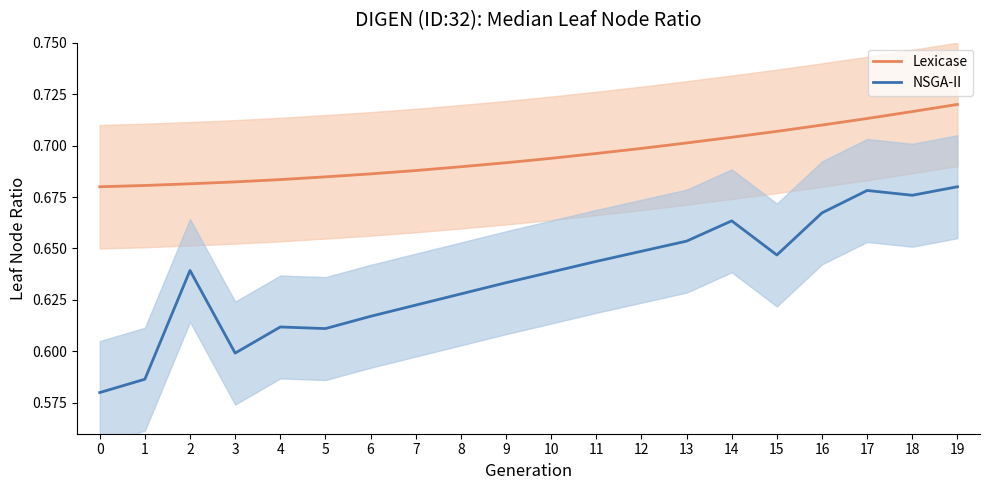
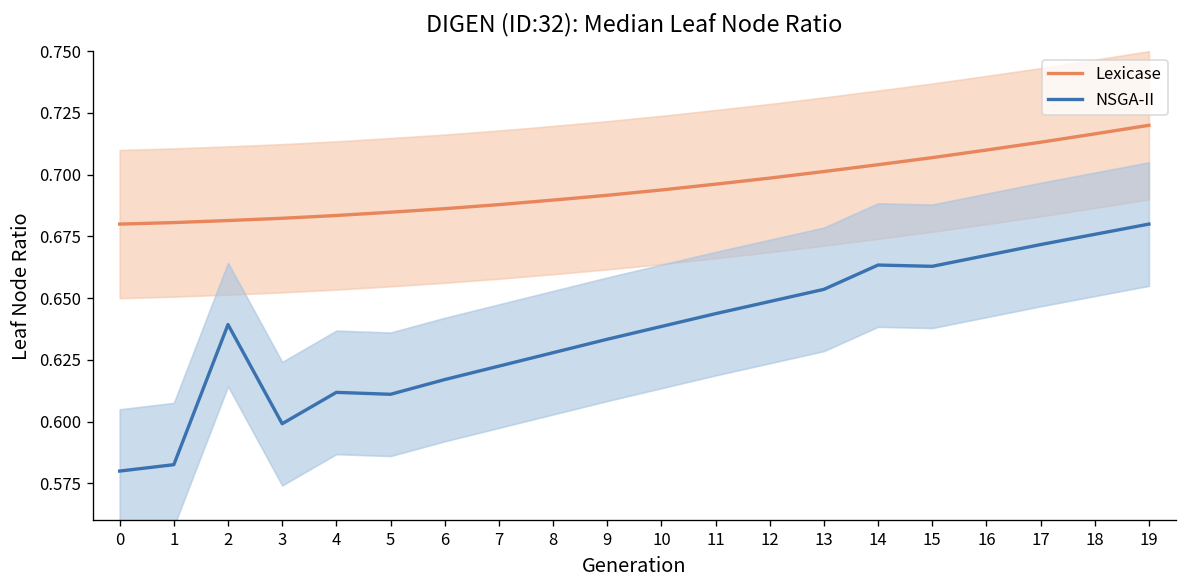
NSGA-II, 1: 0.586 -> 0.583
NSGA-II, 15: 0.647 -> 0.663
NSGA-II, 17: 0.678 -> 0.672
